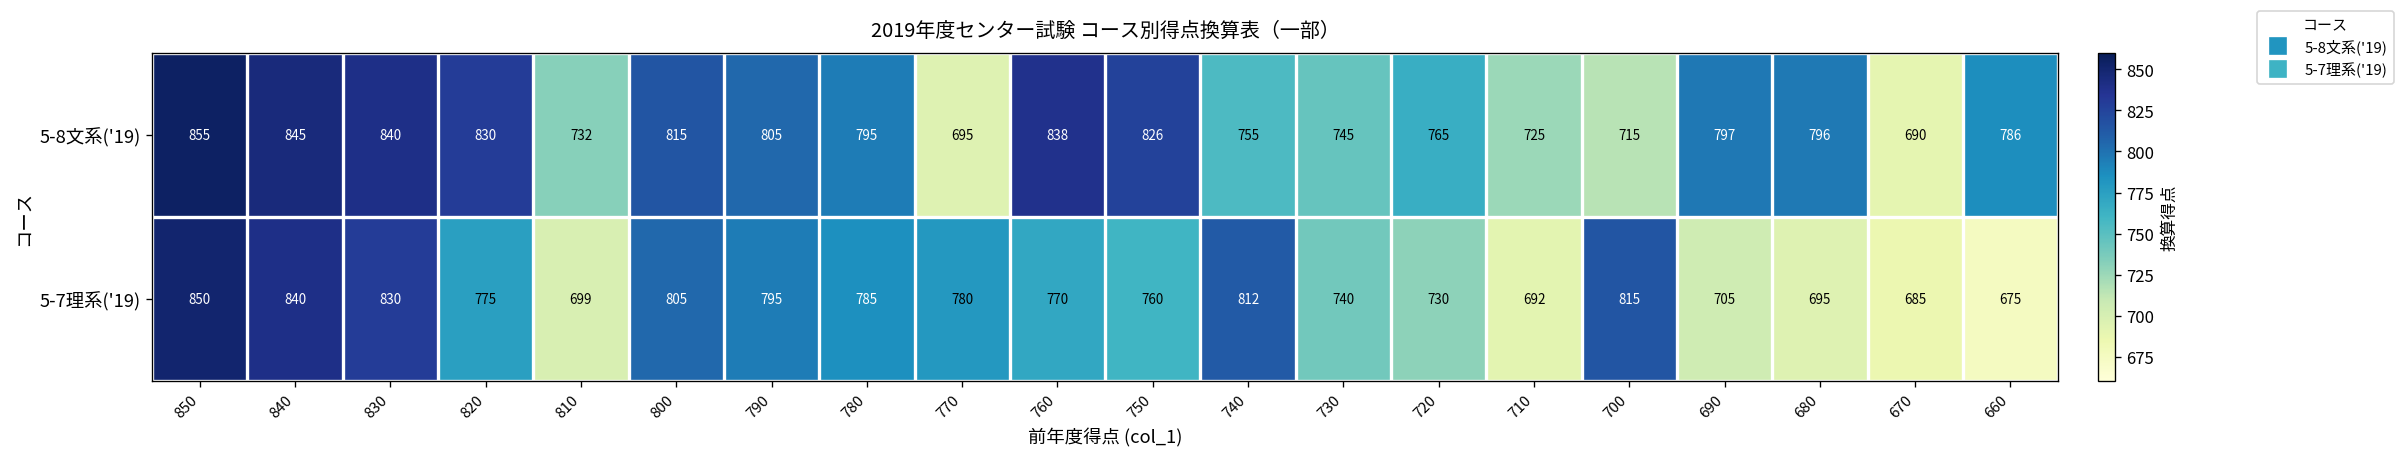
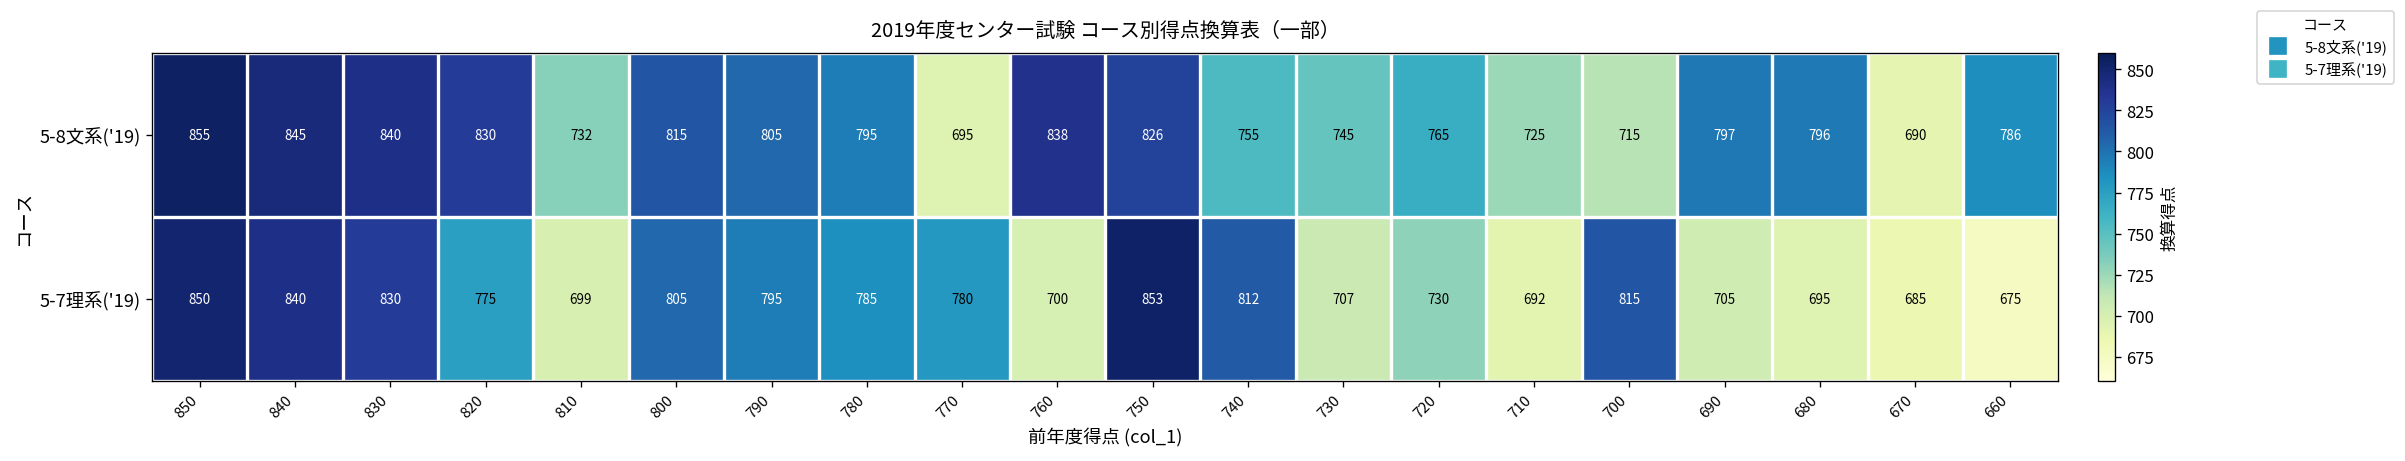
5-7理系('19), 760: 770 -> 700
5-7理系('19), 750: 760 -> 853
5-7理系('19), 730: 740 -> 707
